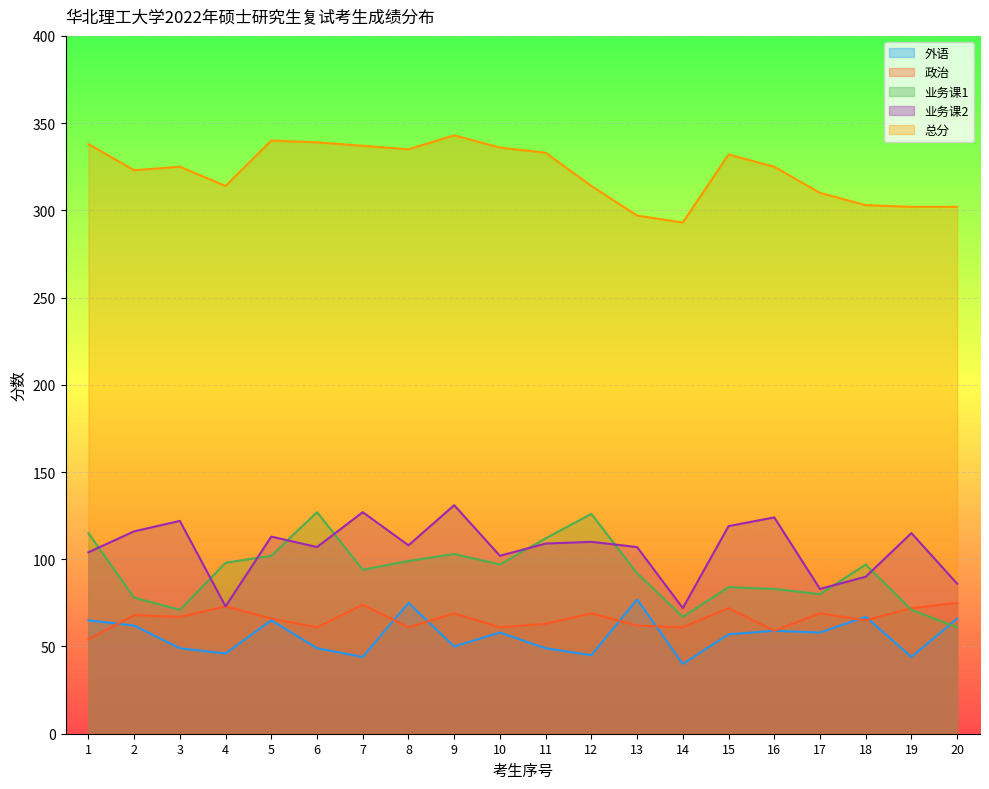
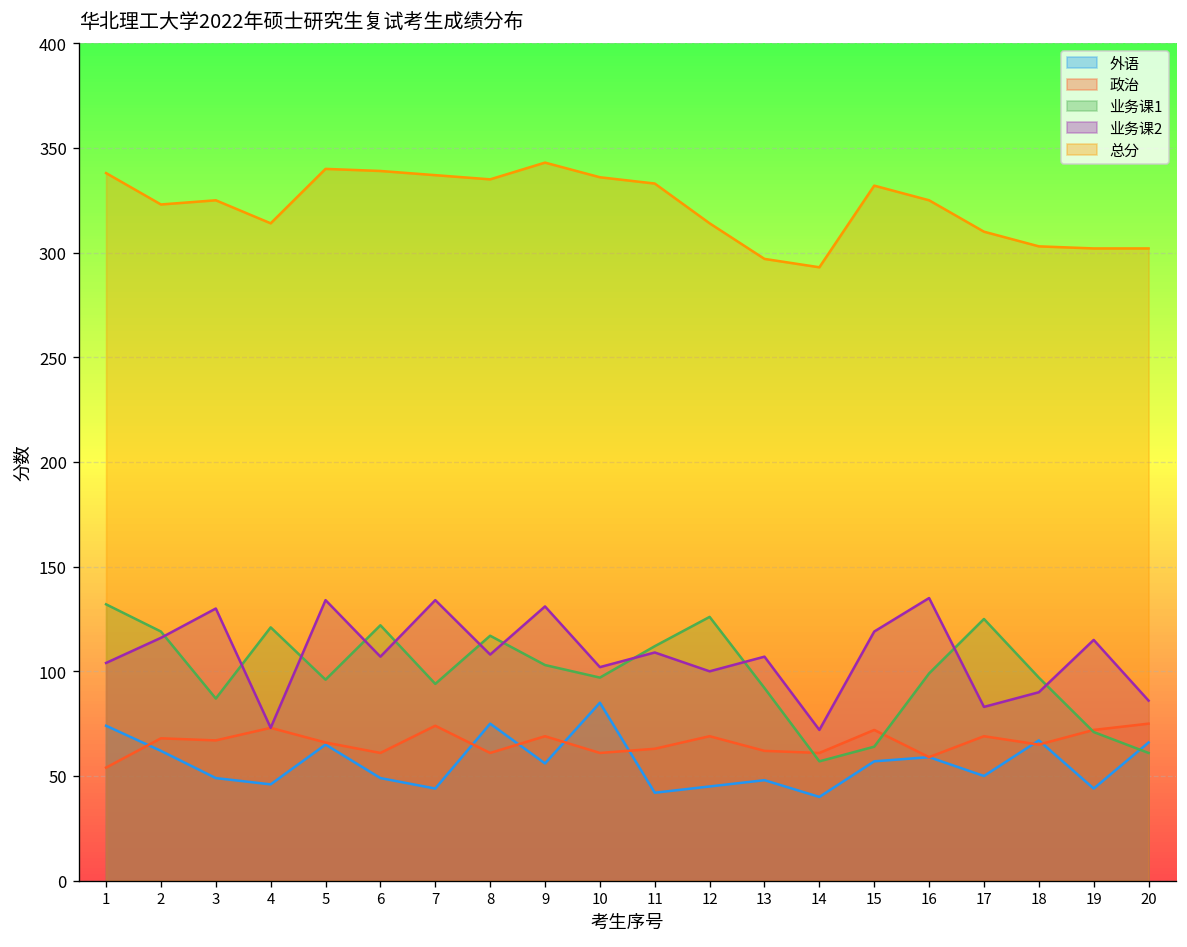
外语, 1: 65 -> 74
业务课1, 1: 115 -> 132
业务课1, 2: 78 -> 119
业务课1, 3: 71 -> 87
业务课2, 3: 122 -> 130
业务课1, 4: 98 -> 121
业务课1, 5: 102 -> 96
业务课2, 5: 113 -> 134
业务课1, 6: 127 -> 122
业务课2, 7: 127 -> 134
业务课1, 8: 99 -> 117
外语, 9: 50 -> 56
外语, 10: 58 -> 85
外语, 11: 49 -> 42
业务课2, 12: 110 -> 100
外语, 13: 77 -> 48
业务课1, 14: 67 -> 57
业务课1, 15: 84 -> 64
业务课1, 16: 83 -> 99
业务课2, 16: 124 -> 135
外语, 17: 58 -> 50
业务课1, 17: 80 -> 125
